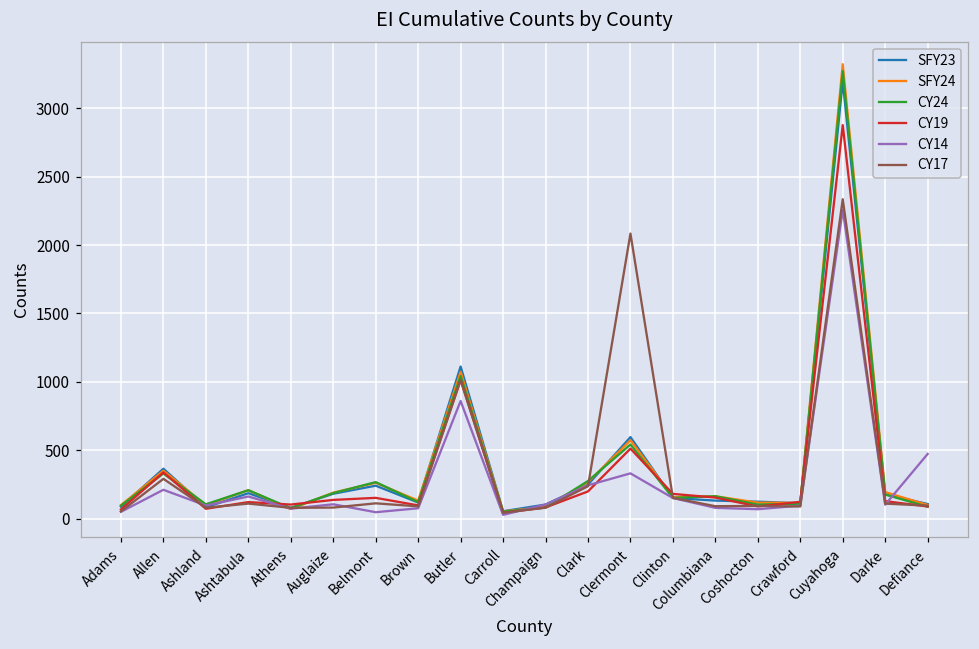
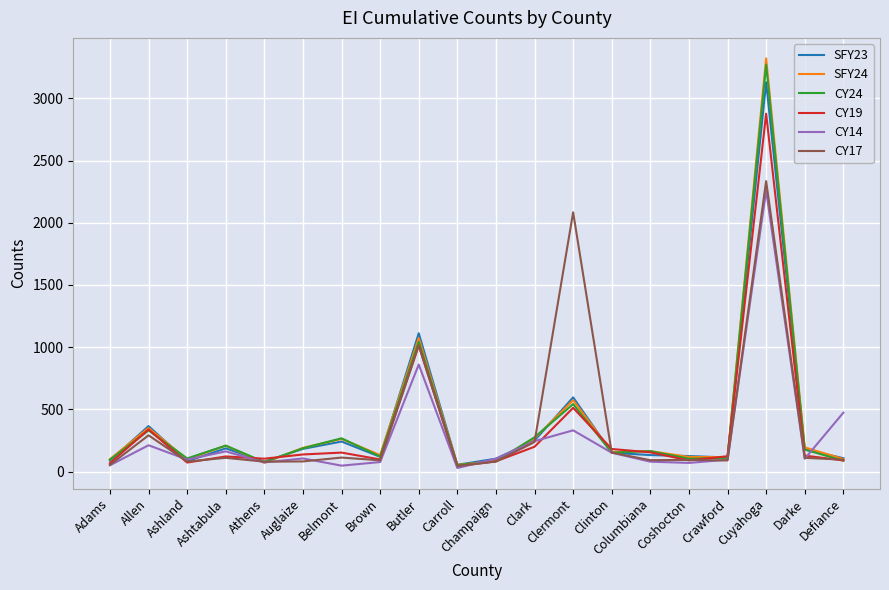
SFY23, Cuyahoga: 3200 -> 3130
